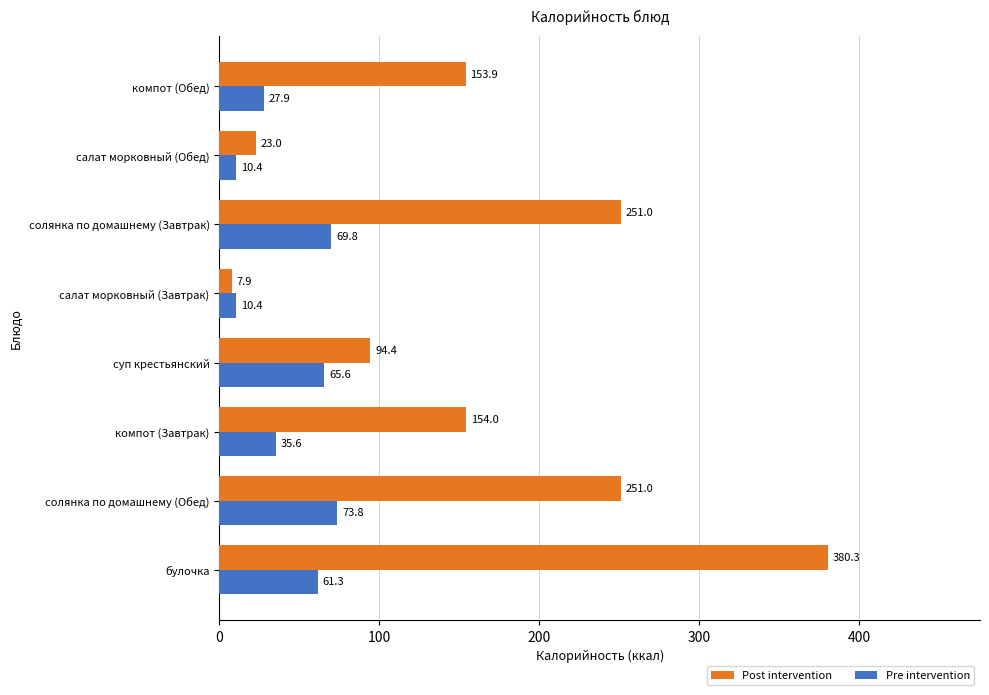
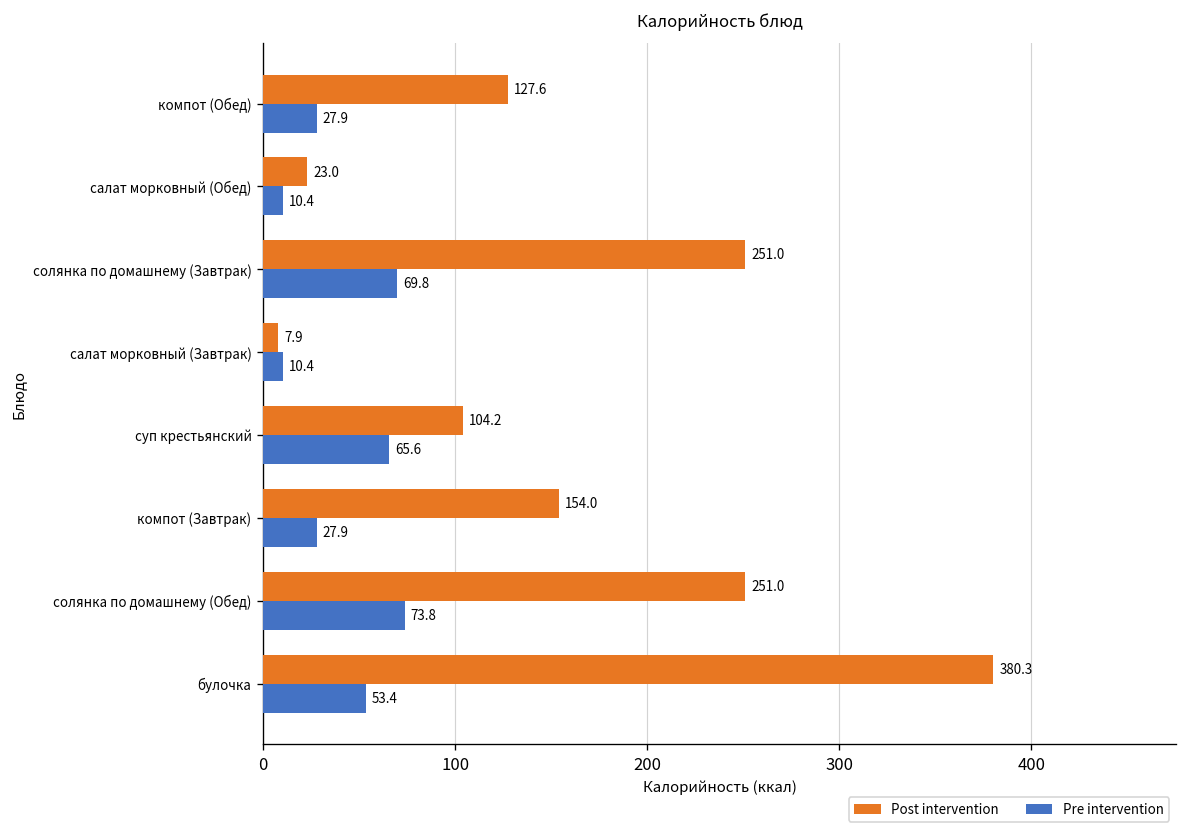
Post intervention, компот (Обед): 153.9 -> 127.6
Post intervention, суп крестьянский: 94.4 -> 104.2
Pre intervention, компот (Завтрак): 35.6 -> 27.9
Pre intervention, булочка: 61.3 -> 53.4
